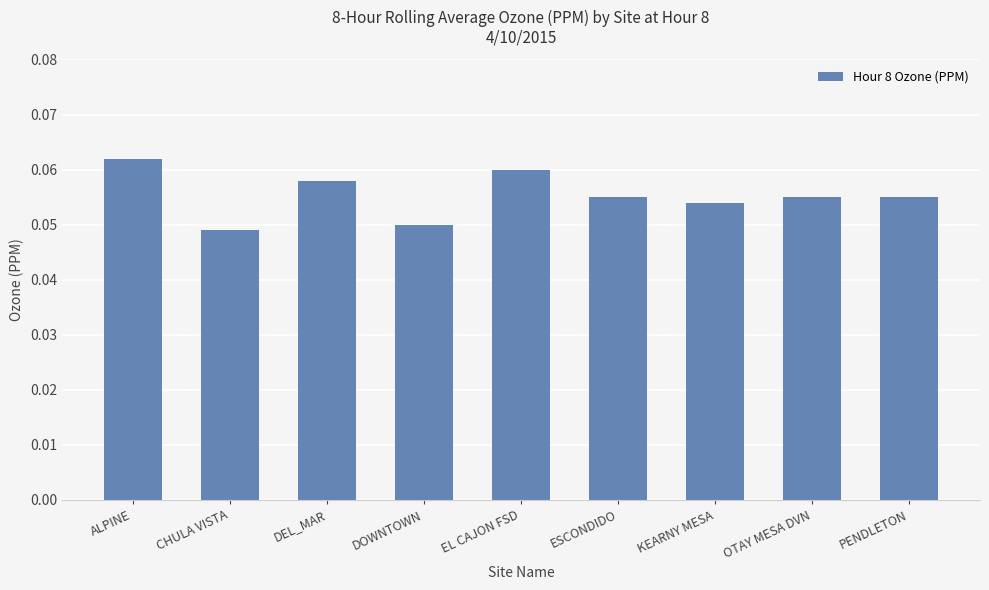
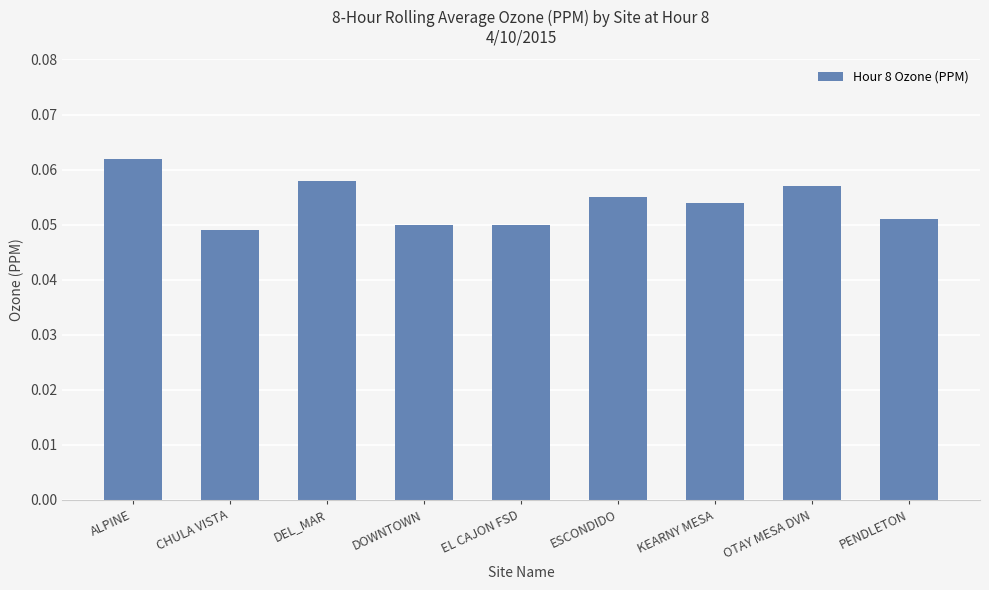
EL CAJON FSD: 0.06 -> 0.05
OTAY MESA DVN: 0.055 -> 0.057
PENDLETON: 0.055 -> 0.051
